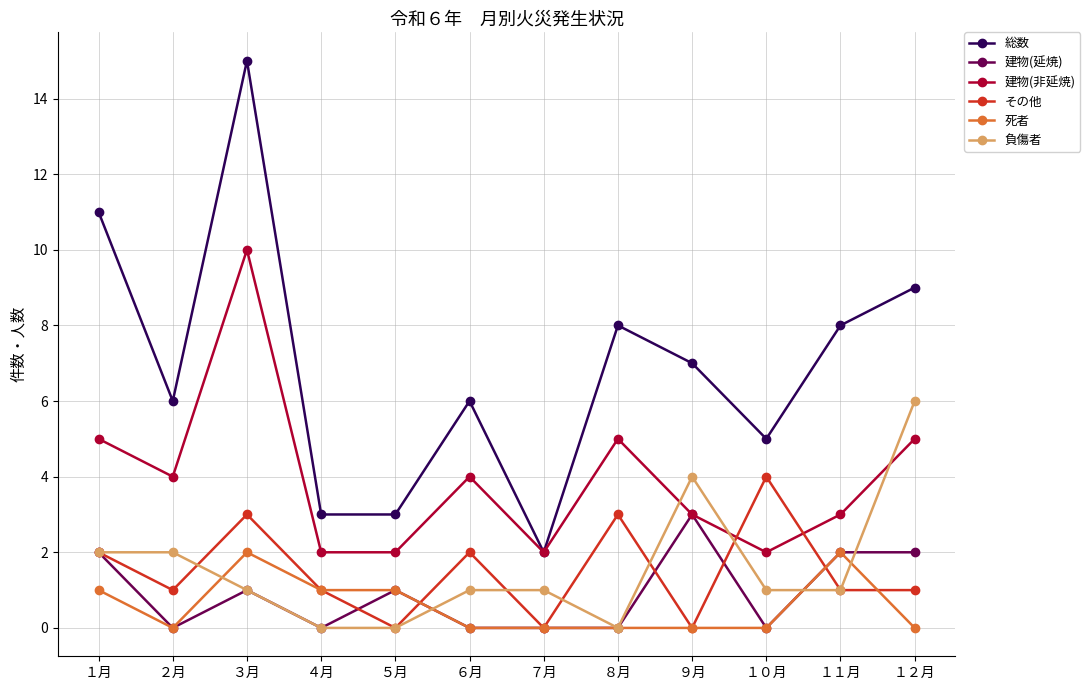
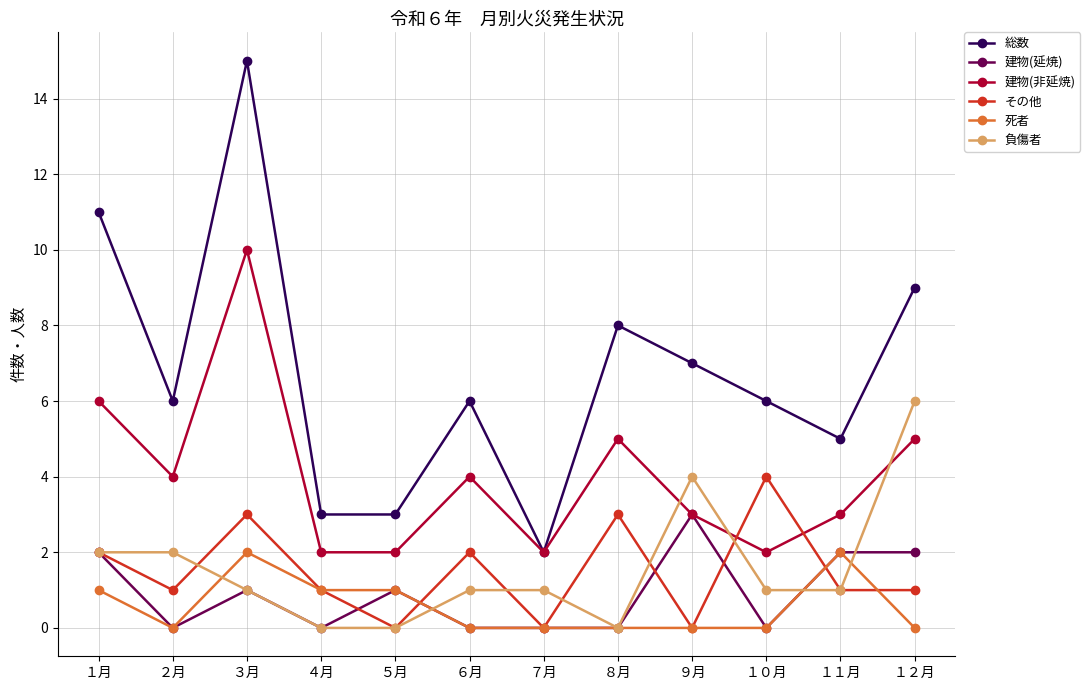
建物(非延焼), １月: 5 -> 6
総数, １０月: 5 -> 6
総数, １１月: 8 -> 5
